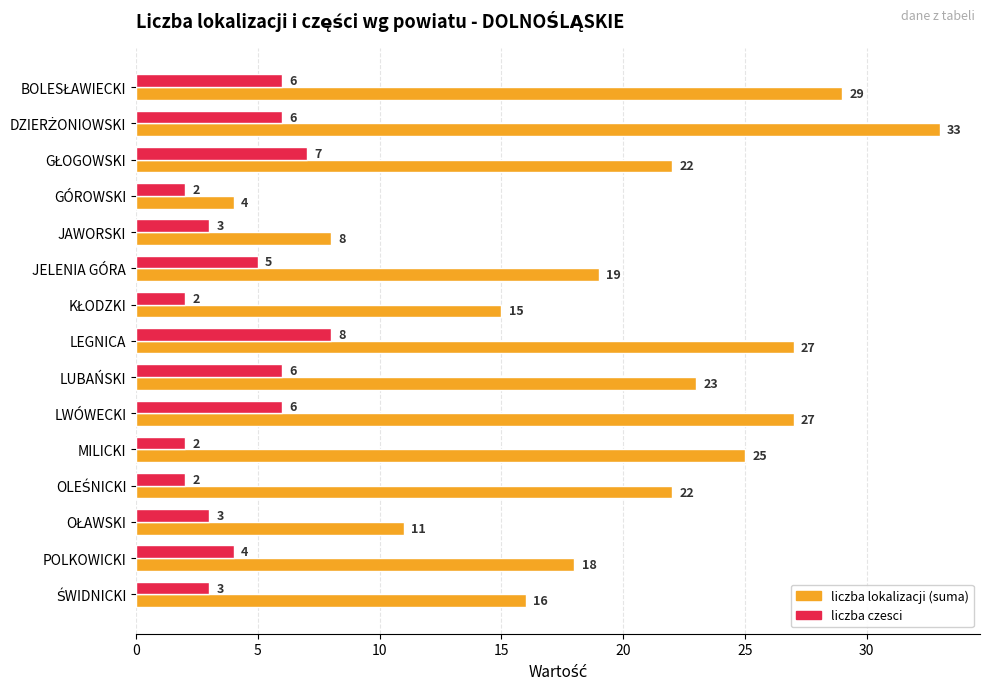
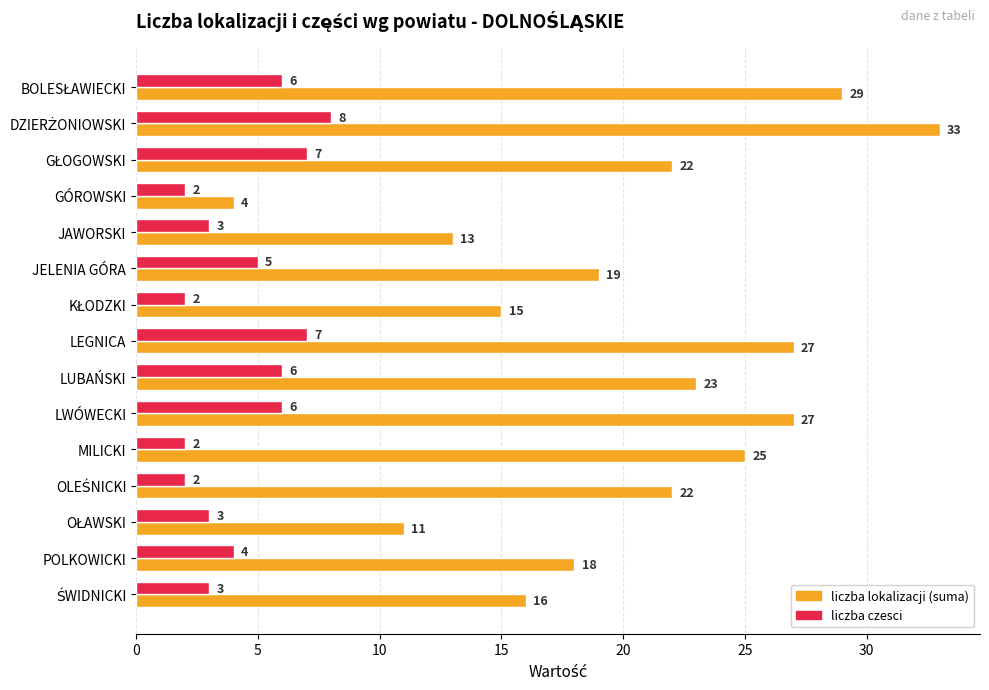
liczba czesci, DZIERŻONIOWSKI: 6 -> 8
liczba lokalizacji (suma), JAWORSKI: 8 -> 13
liczba czesci, LEGNICA: 8 -> 7
